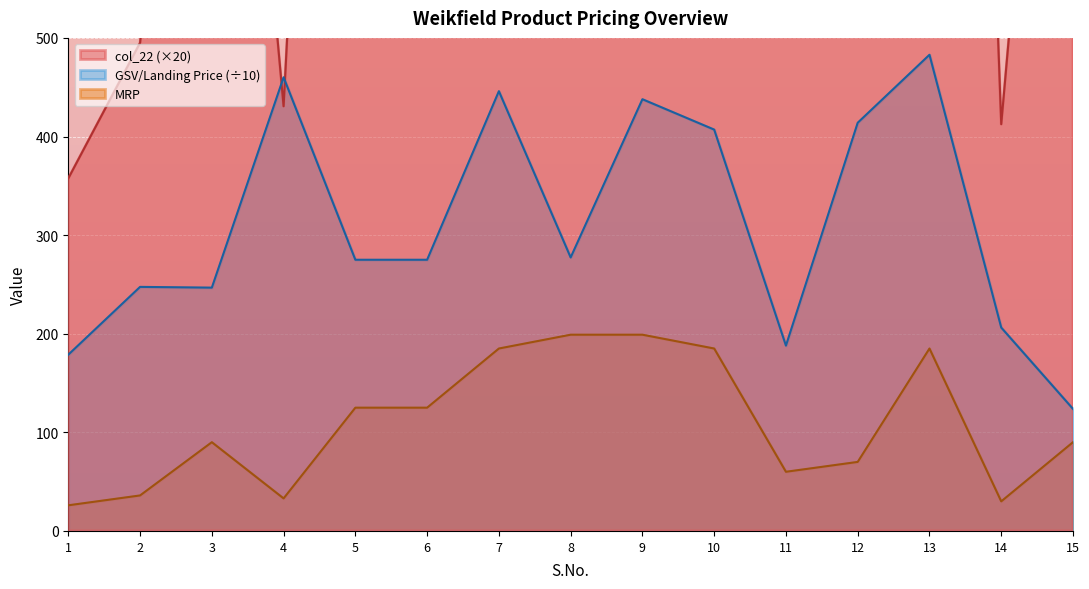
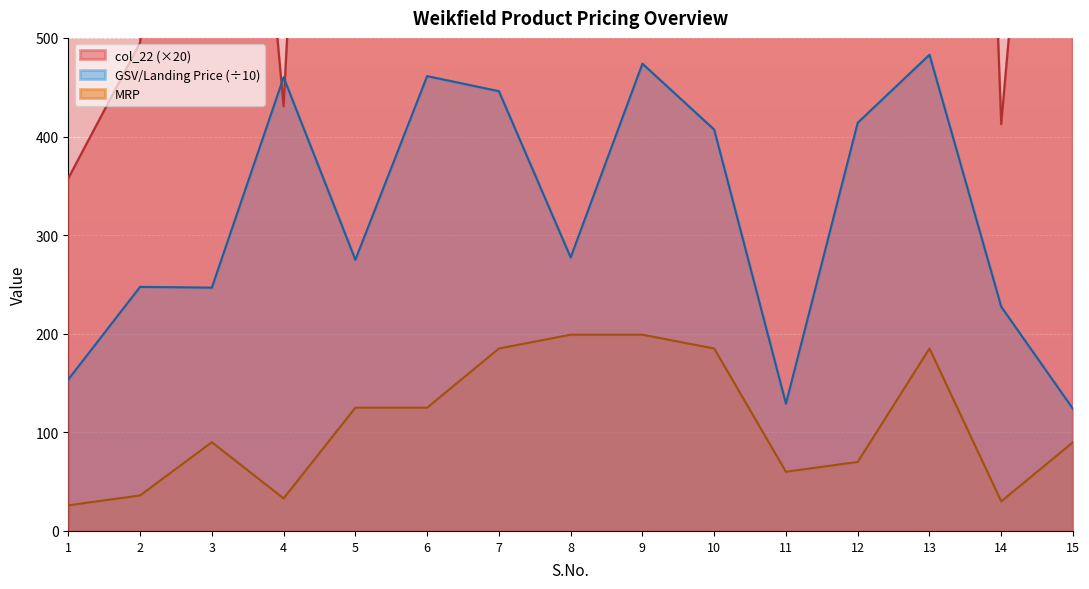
GSV/Landing Price (÷10), 1: 180 -> 150
GSV/Landing Price (÷10), 6: 270 -> 460
GSV/Landing Price (÷10), 9: 440 -> 470
GSV/Landing Price (÷10), 11: 190 -> 130
GSV/Landing Price (÷10), 14: 210 -> 230
